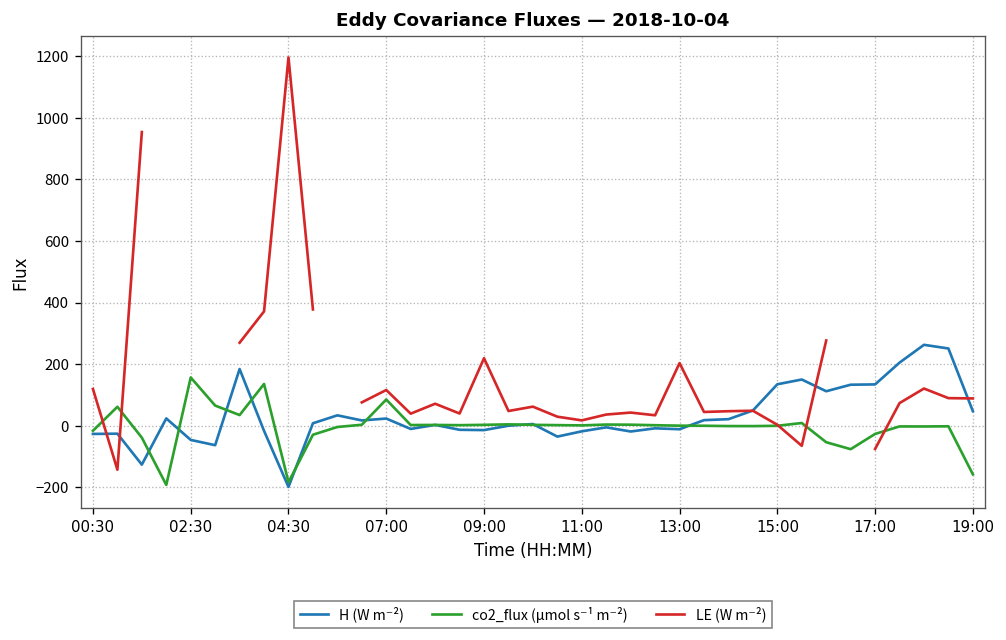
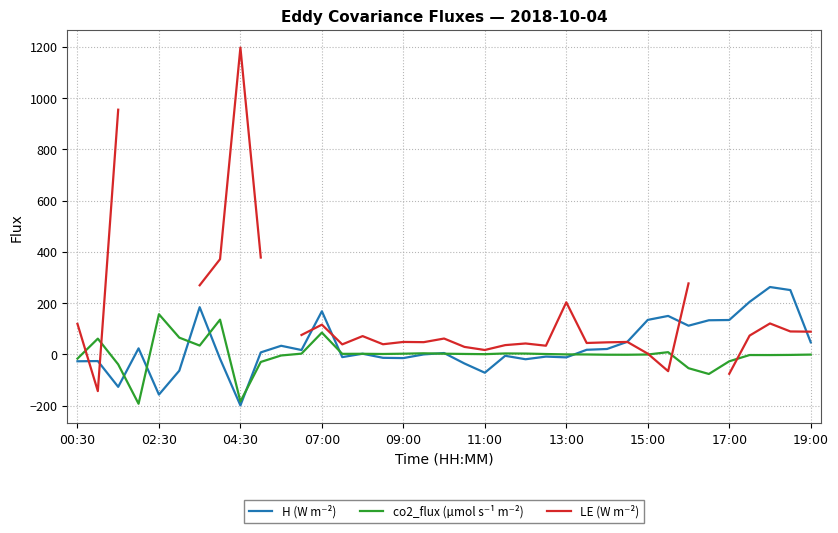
H (W m⁻²), 02:30: -50 -> -160
H (W m⁻²), 07:00: 20 -> 170
LE (W m⁻²), 09:00: 220 -> 50
H (W m⁻²), 11:00: -20 -> -70
co2_flux (µmol s⁻¹ m⁻²), 19:00: -160 -> 0
